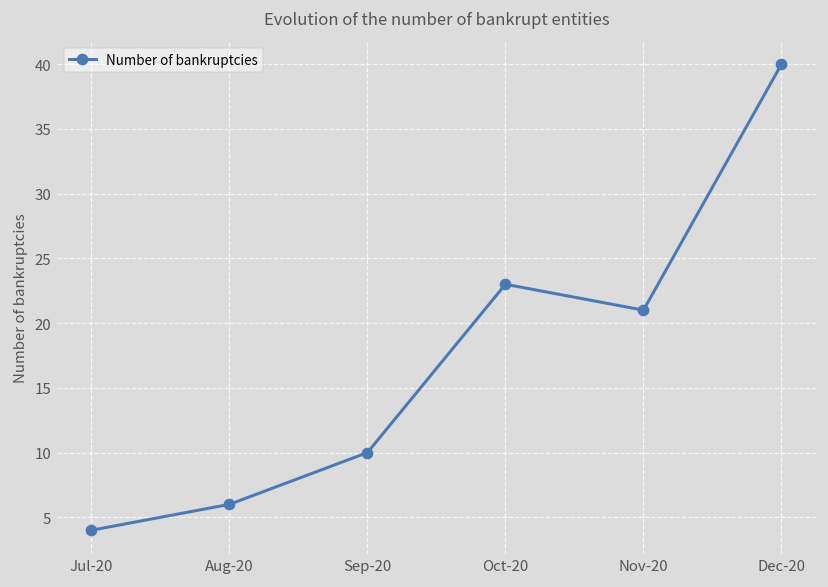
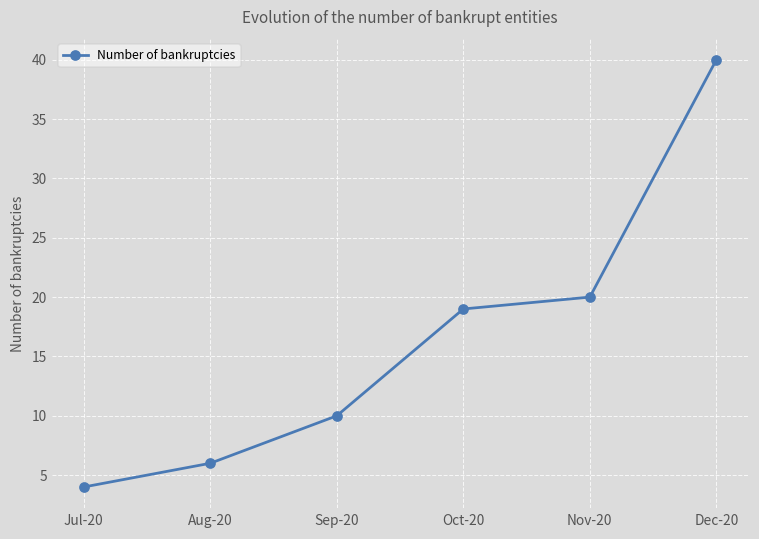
Oct-20: 23 -> 19
Nov-20: 21 -> 20
